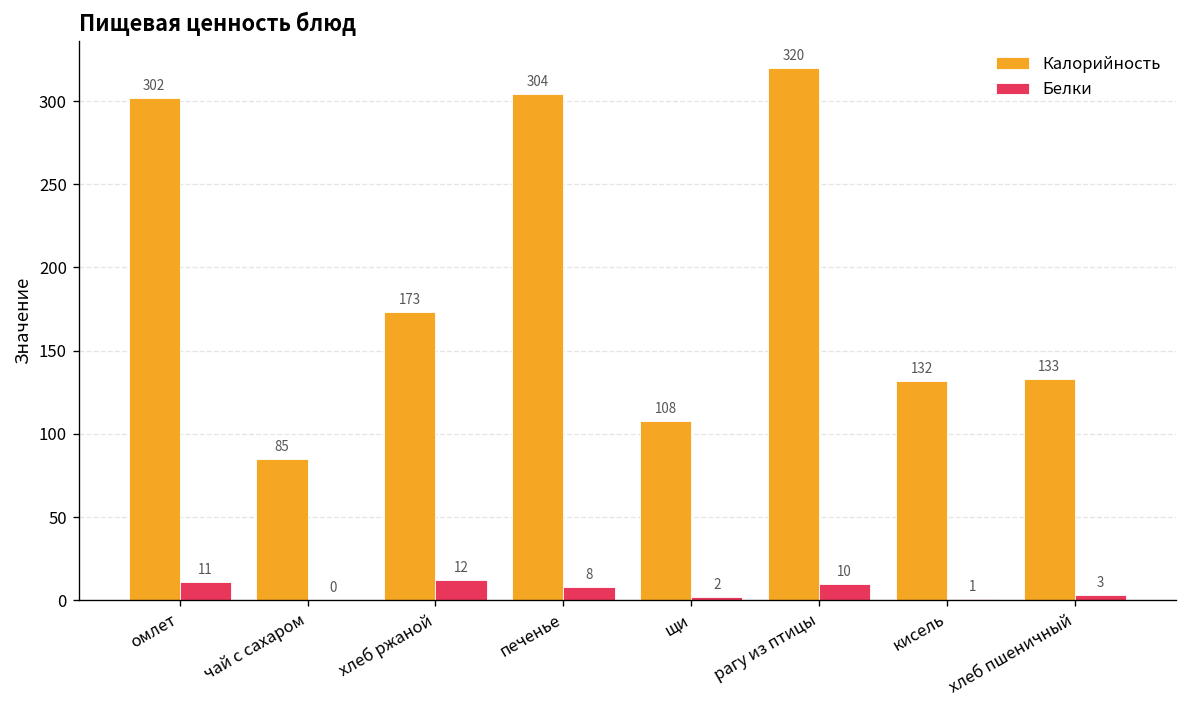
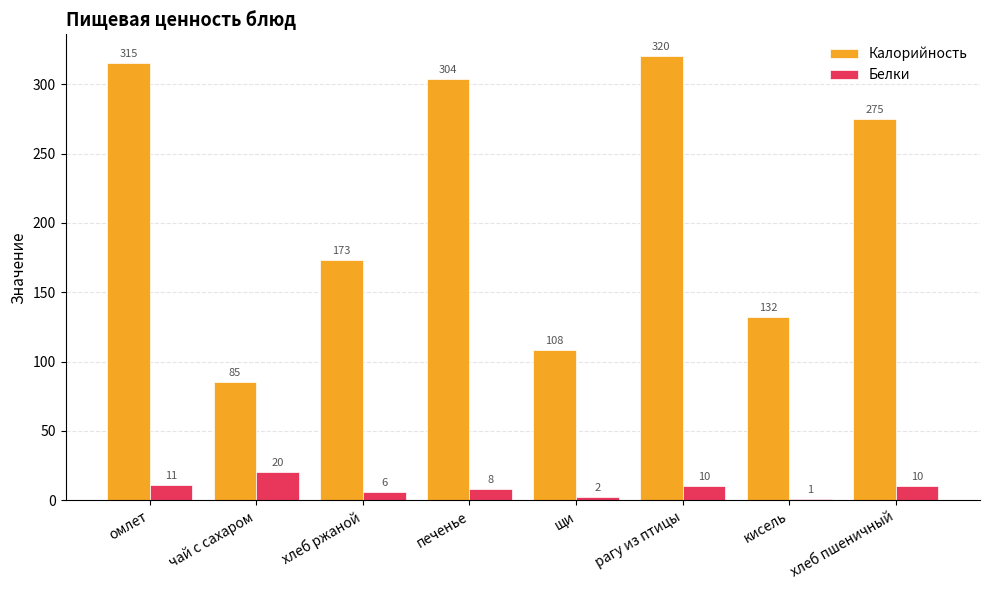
Калорийность, омлет: 302 -> 315
Белки, чай с сахаром: 0 -> 20
Белки, хлеб ржаной: 12 -> 6
Калорийность, хлеб пшеничный: 133 -> 275
Белки, хлеб пшеничный: 3 -> 10
